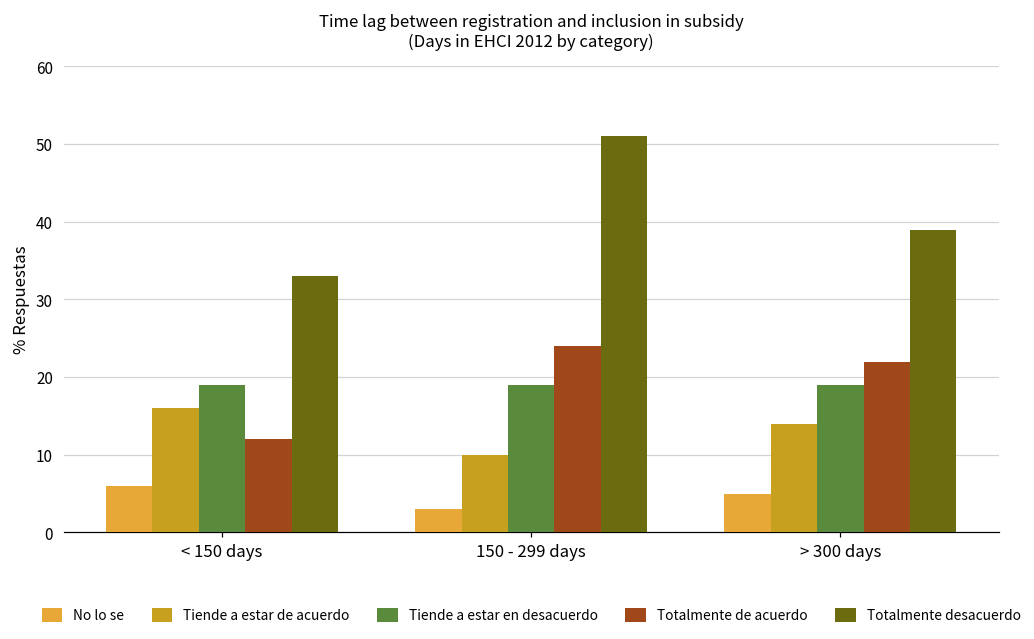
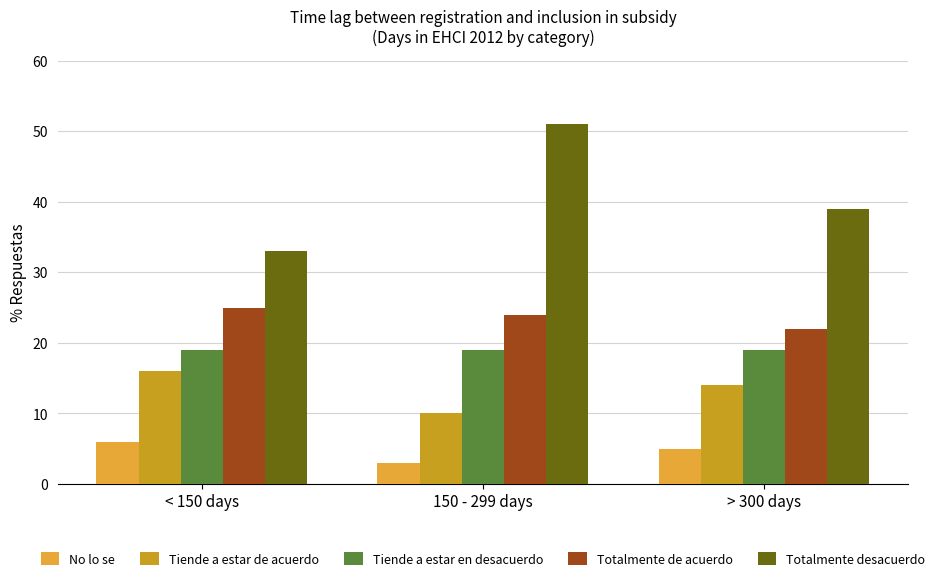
Totalmente de acuerdo, < 150 days: 12 -> 25
